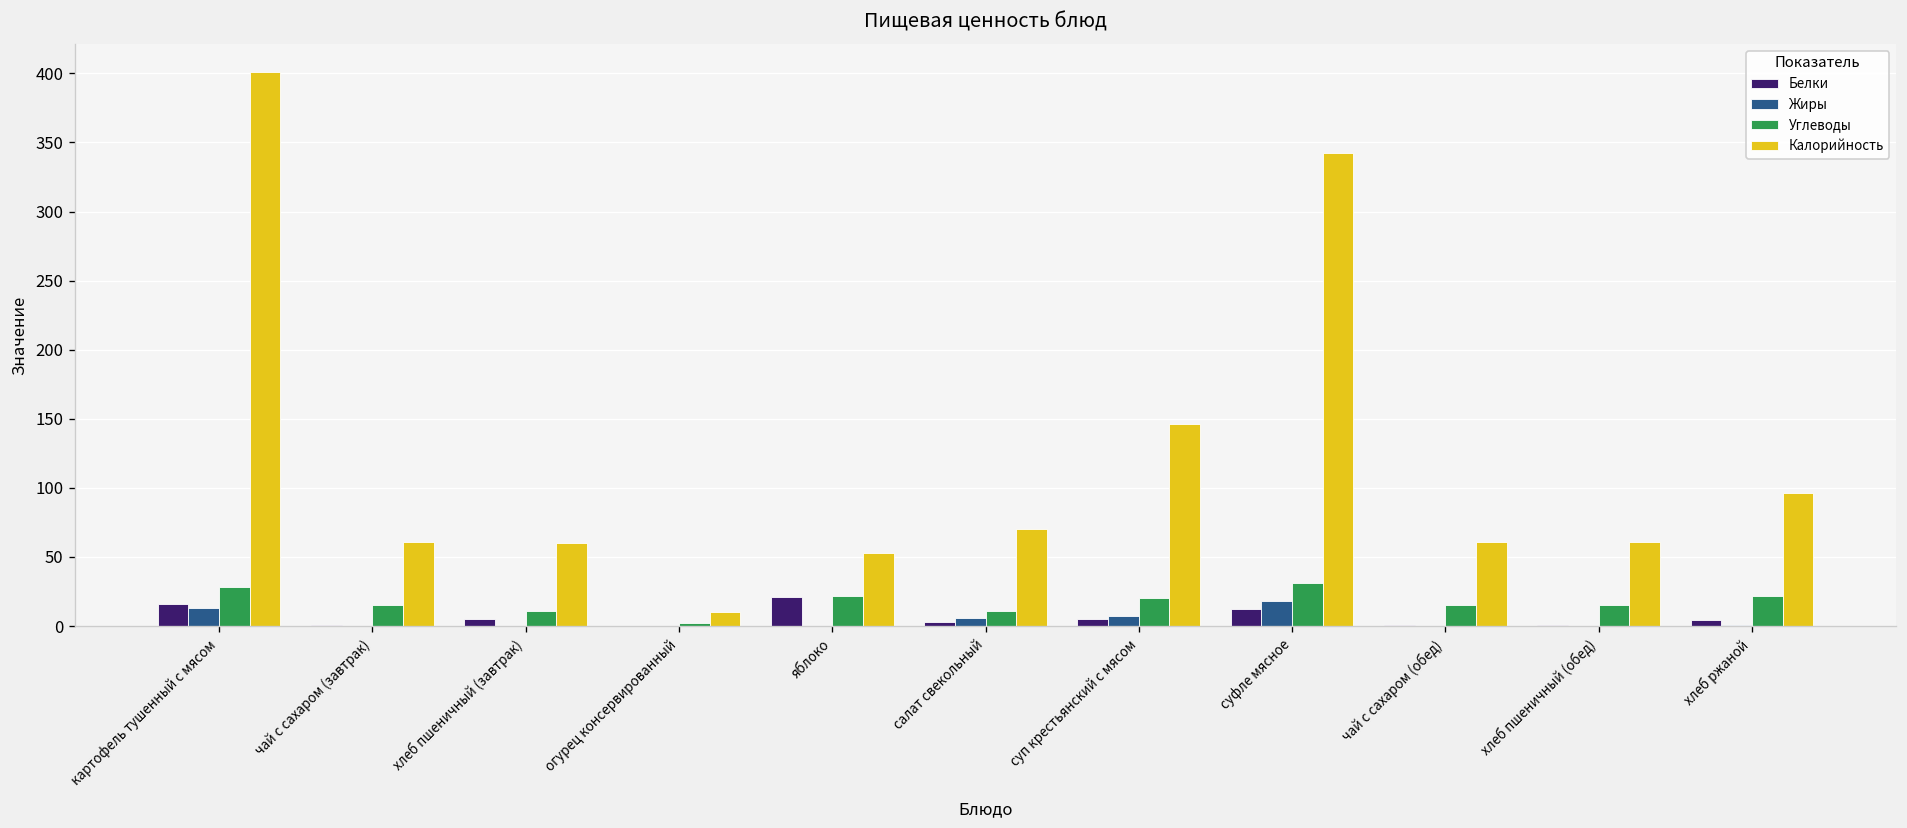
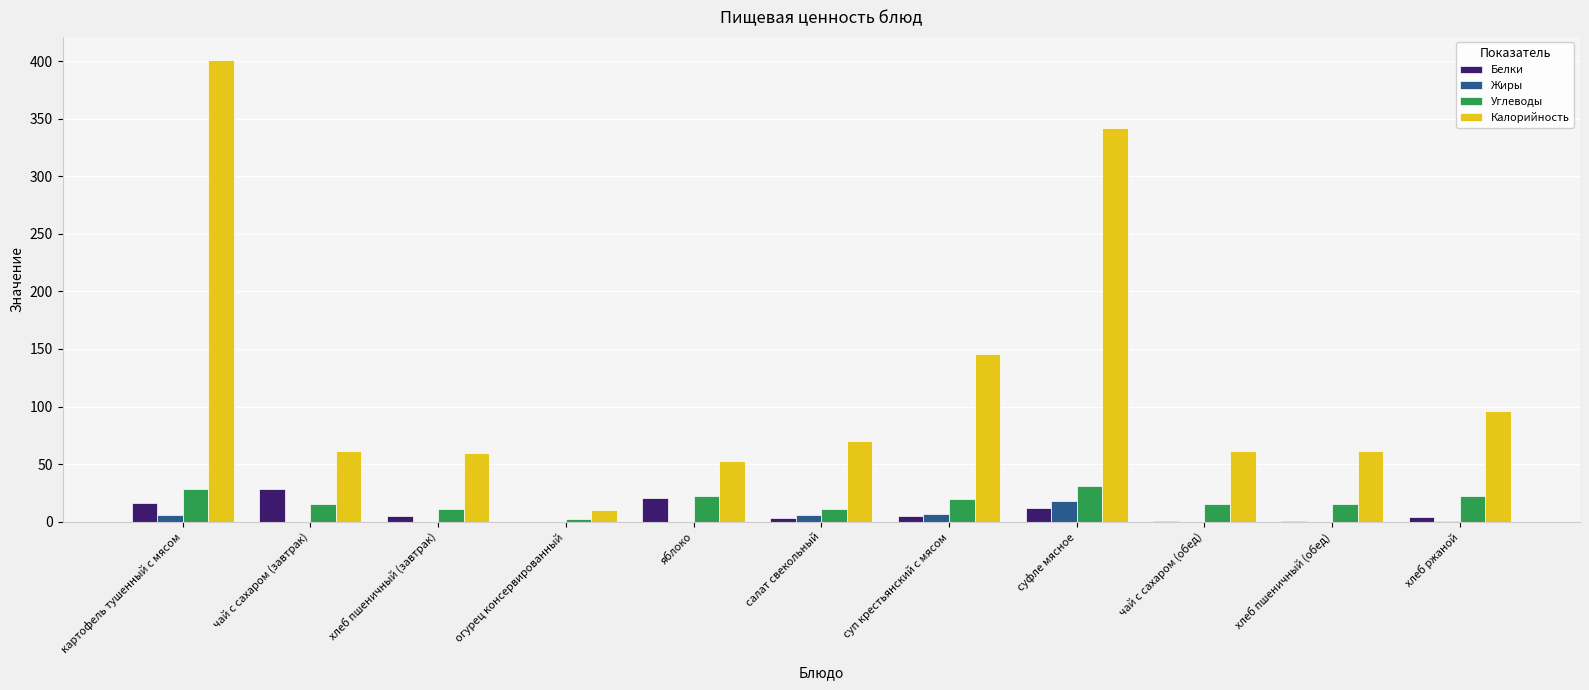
Жиры, картофель тушенный с мясом: 13 -> 6
Белки, чай с сахаром (завтрак): 1 -> 28
